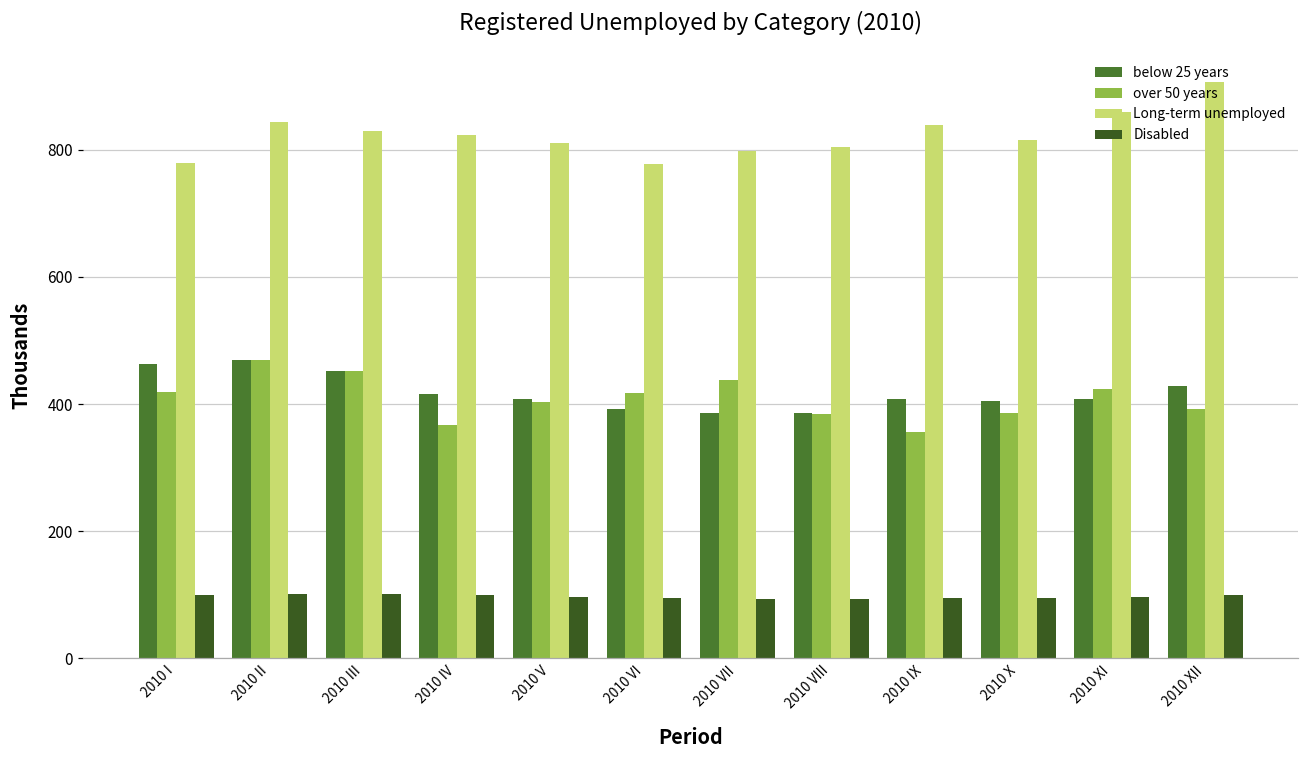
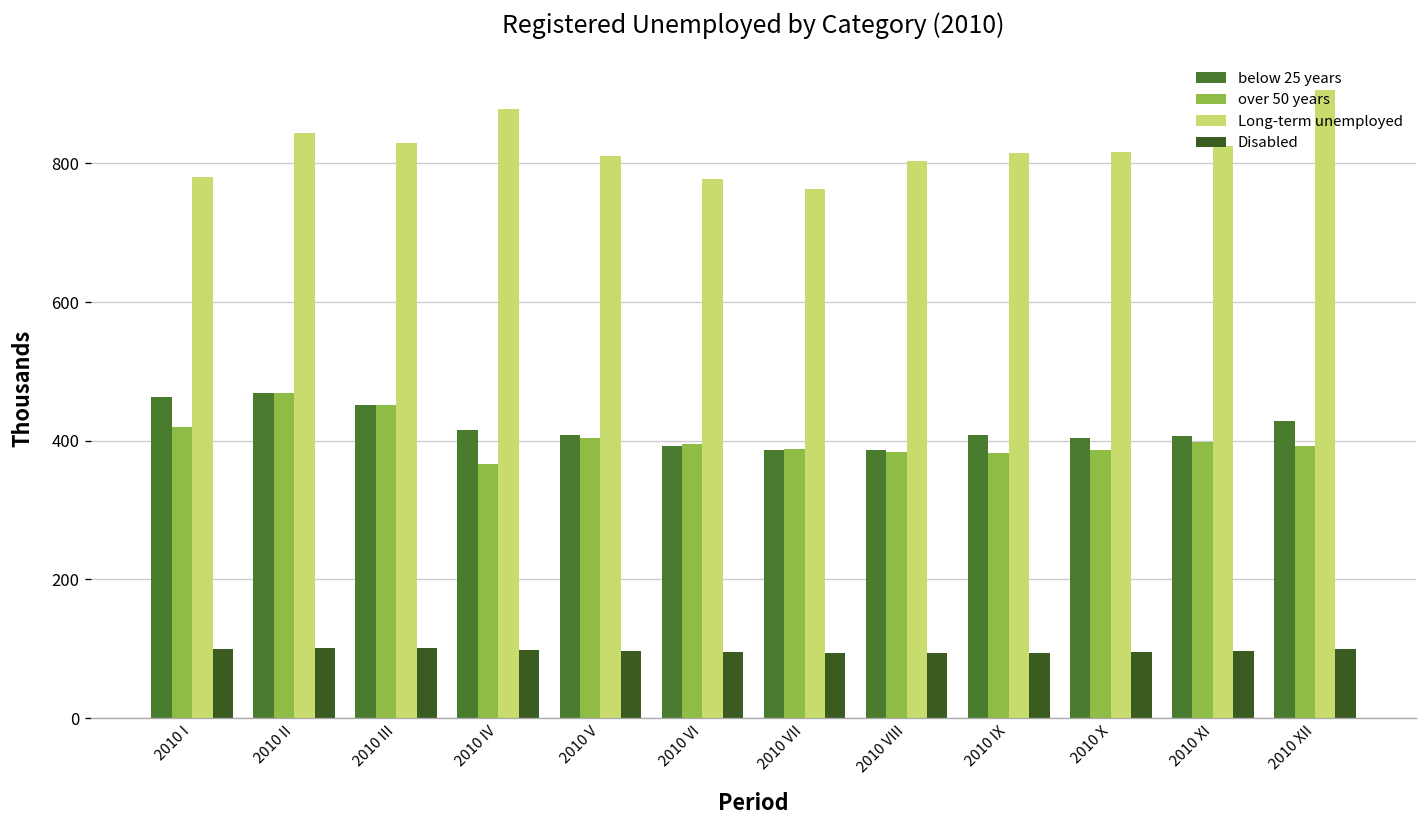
Long-term unemployed, 2010 IV: 820 -> 880
over 50 years, 2010 VI: 420 -> 400
over 50 years, 2010 VII: 440 -> 390
Long-term unemployed, 2010 VII: 800 -> 760
over 50 years, 2010 IX: 360 -> 380
Long-term unemployed, 2010 IX: 840 -> 820
over 50 years, 2010 XI: 420 -> 400
Long-term unemployed, 2010 XI: 860 -> 830
